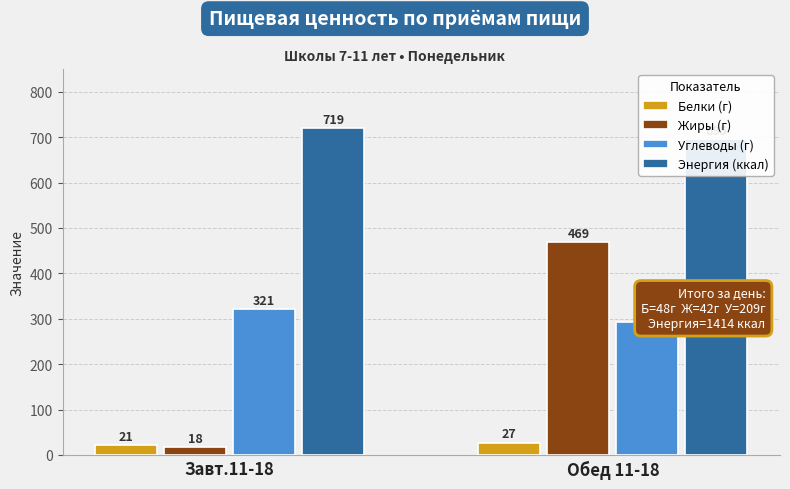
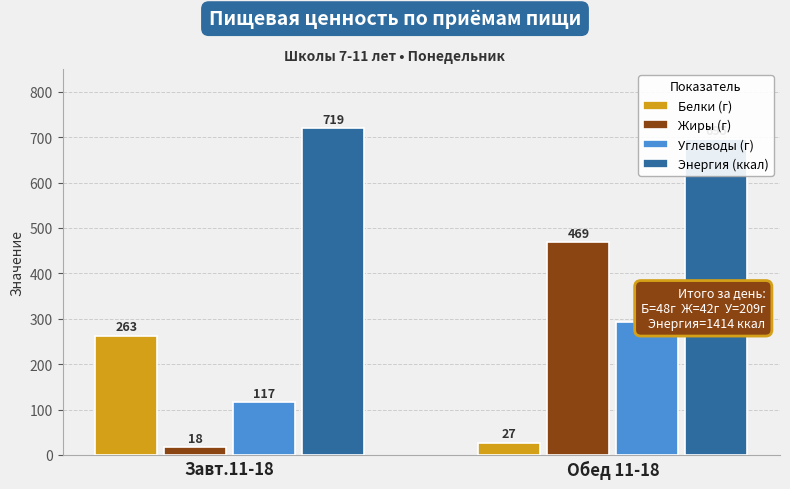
Белки (г), Завт.11-18: 21 -> 263
Углеводы (г), Завт.11-18: 321 -> 117
